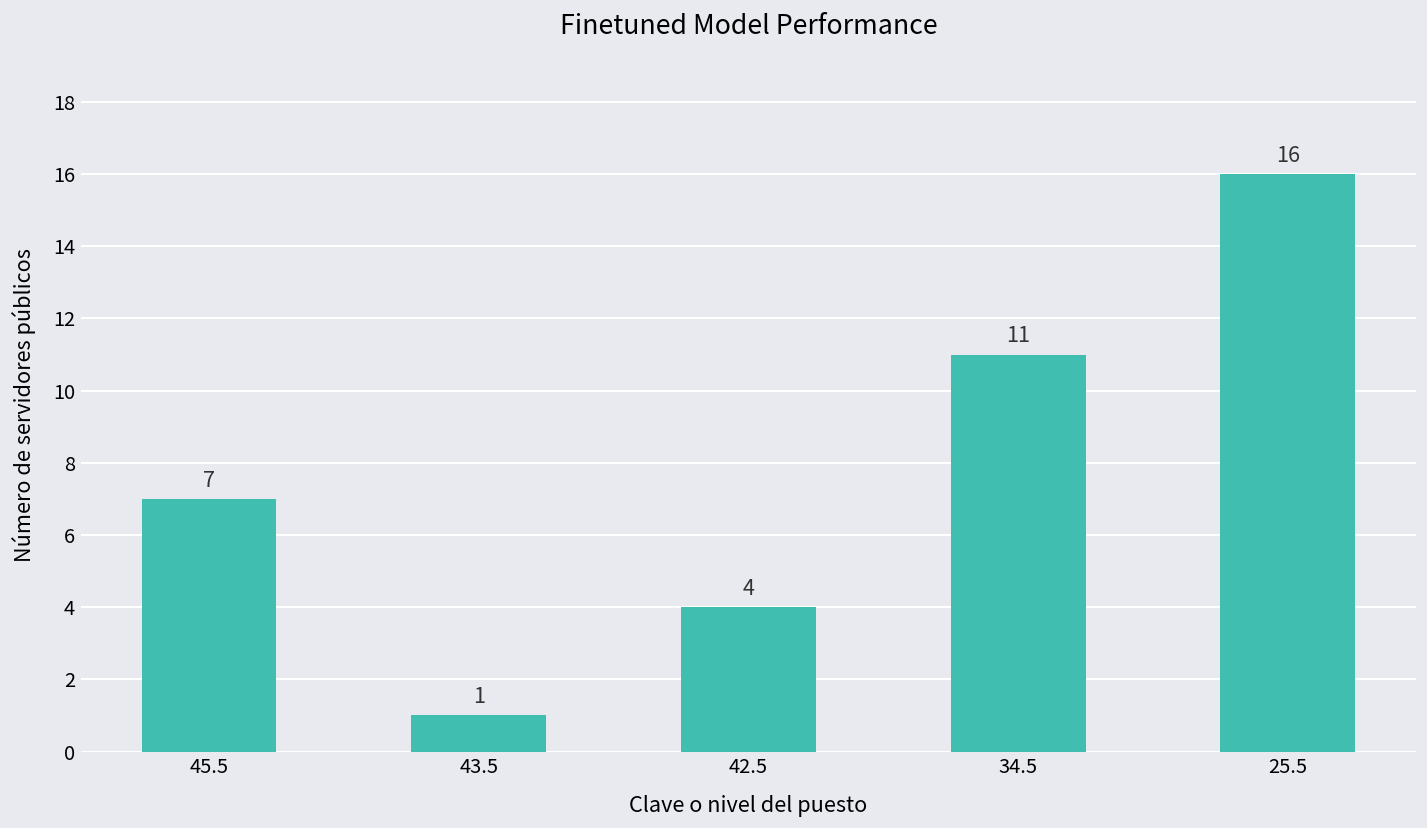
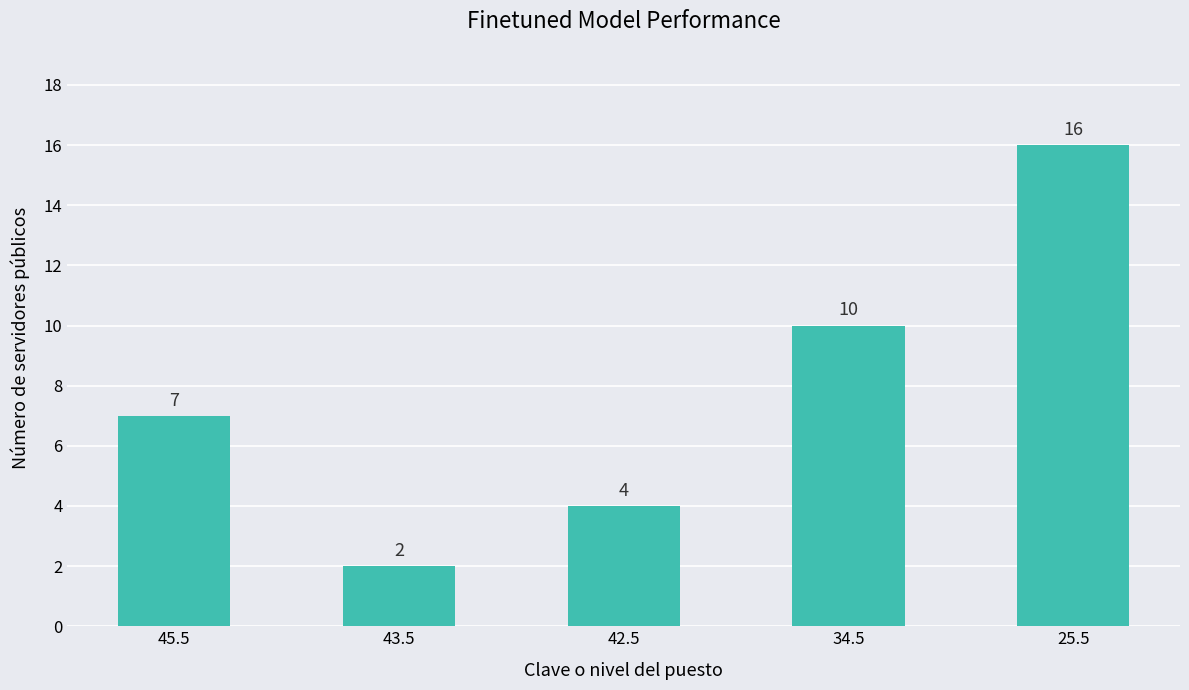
43.5: 1 -> 2
34.5: 11 -> 10
